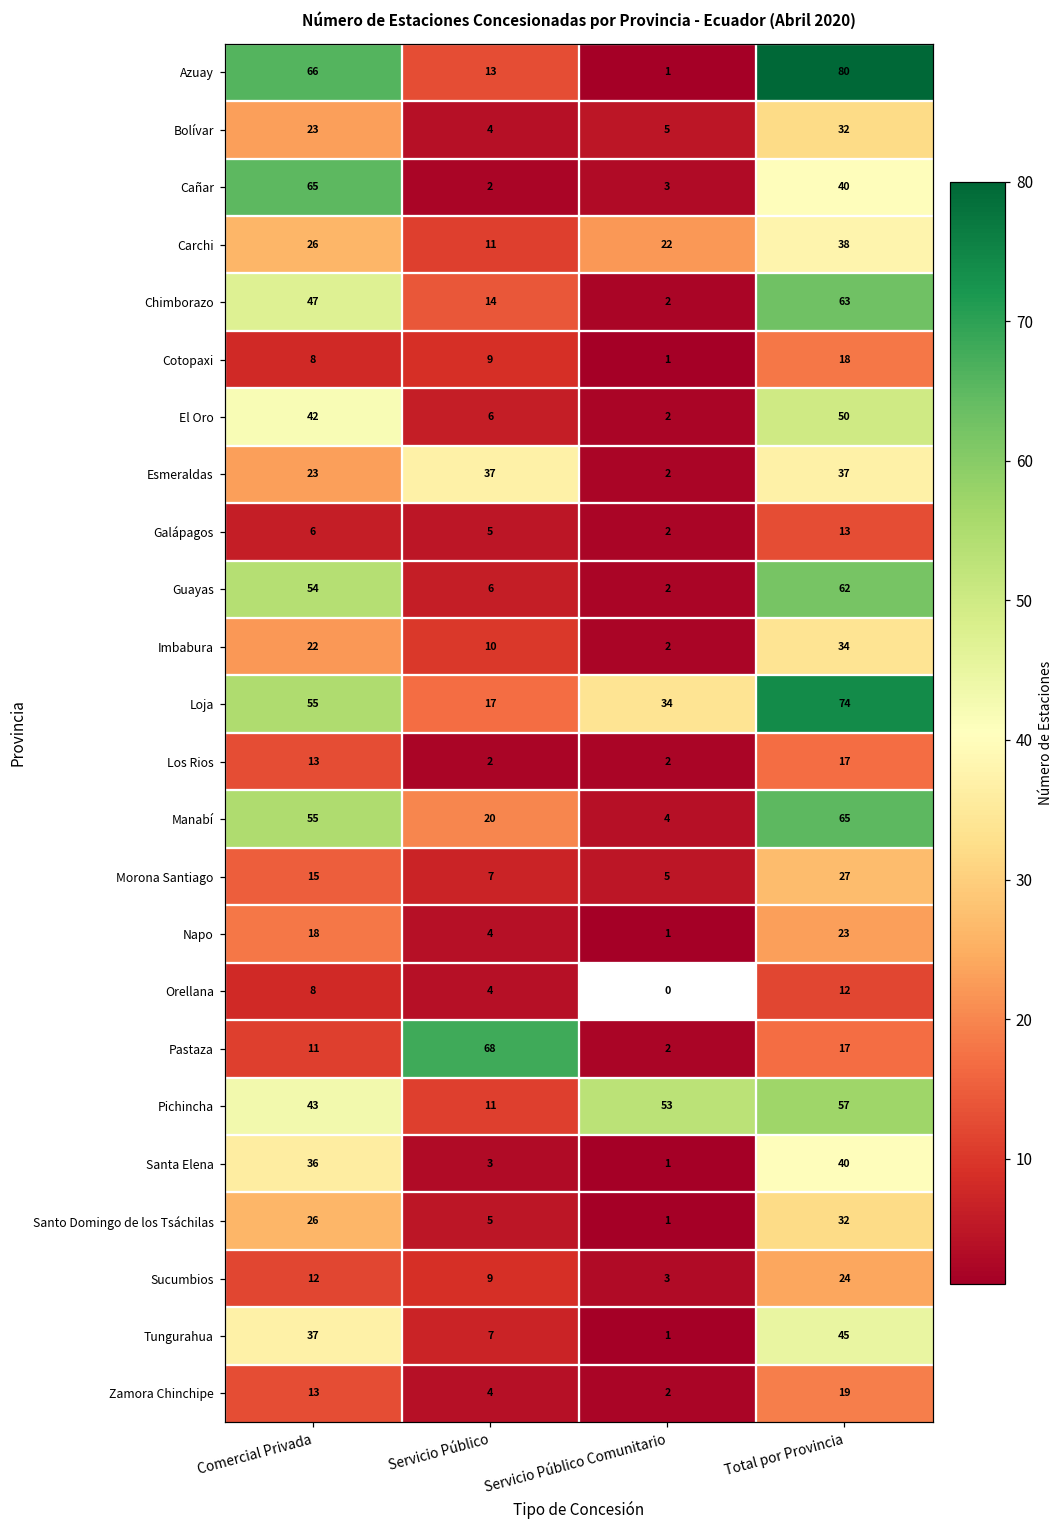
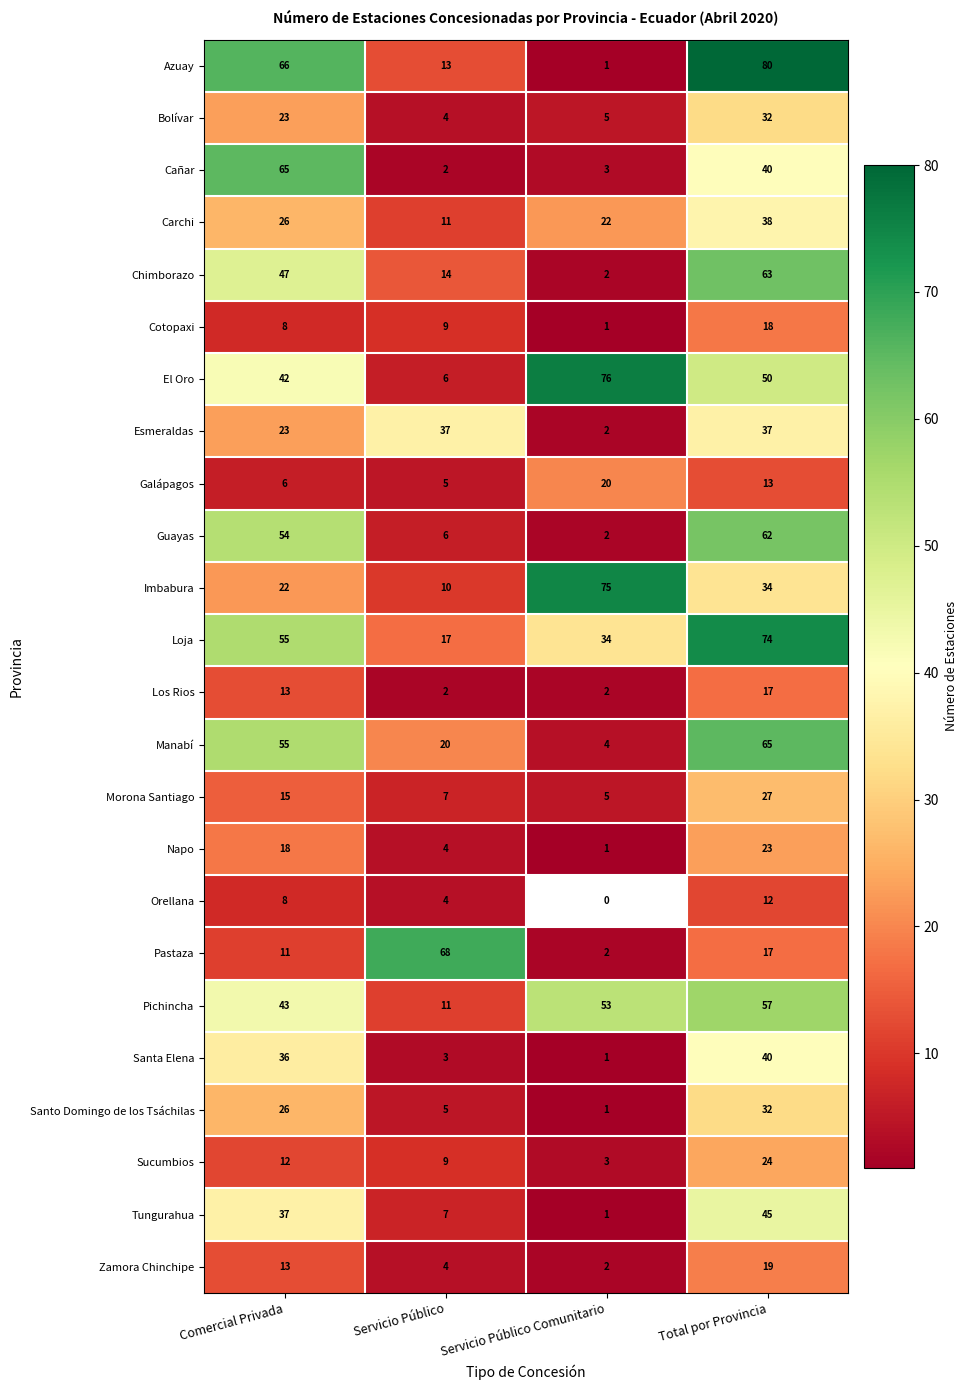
El Oro, Servicio Público Comunitario: 2 -> 76
Galápagos, Servicio Público Comunitario: 2 -> 20
Imbabura, Servicio Público Comunitario: 2 -> 75
